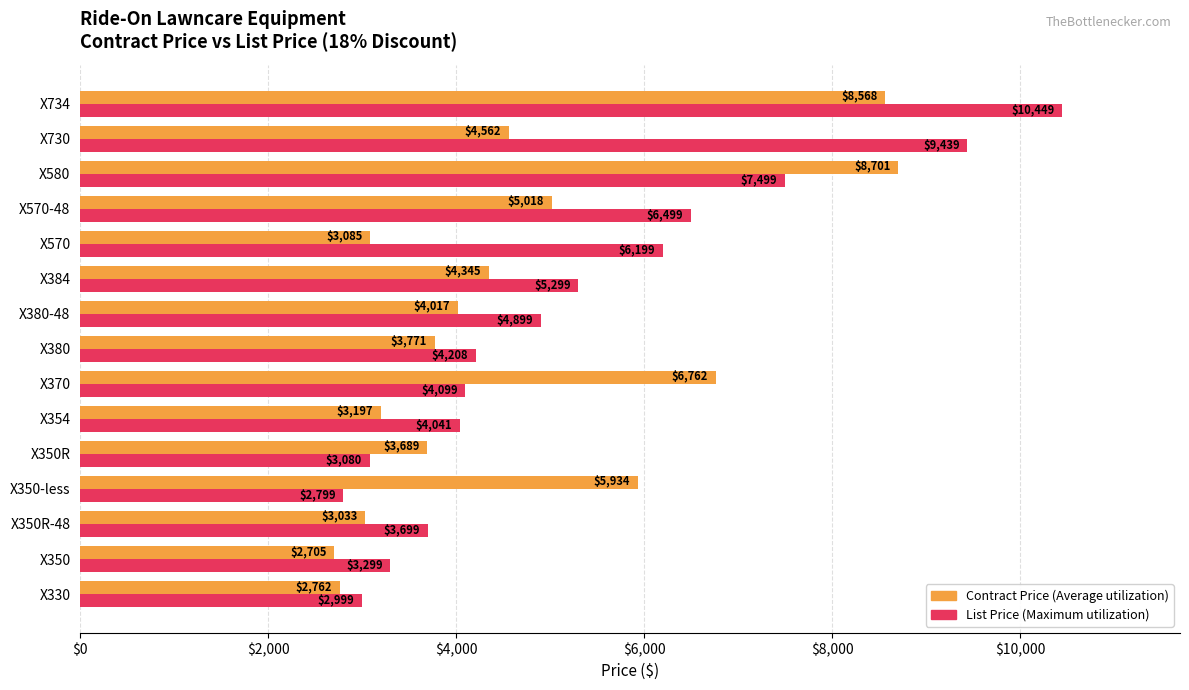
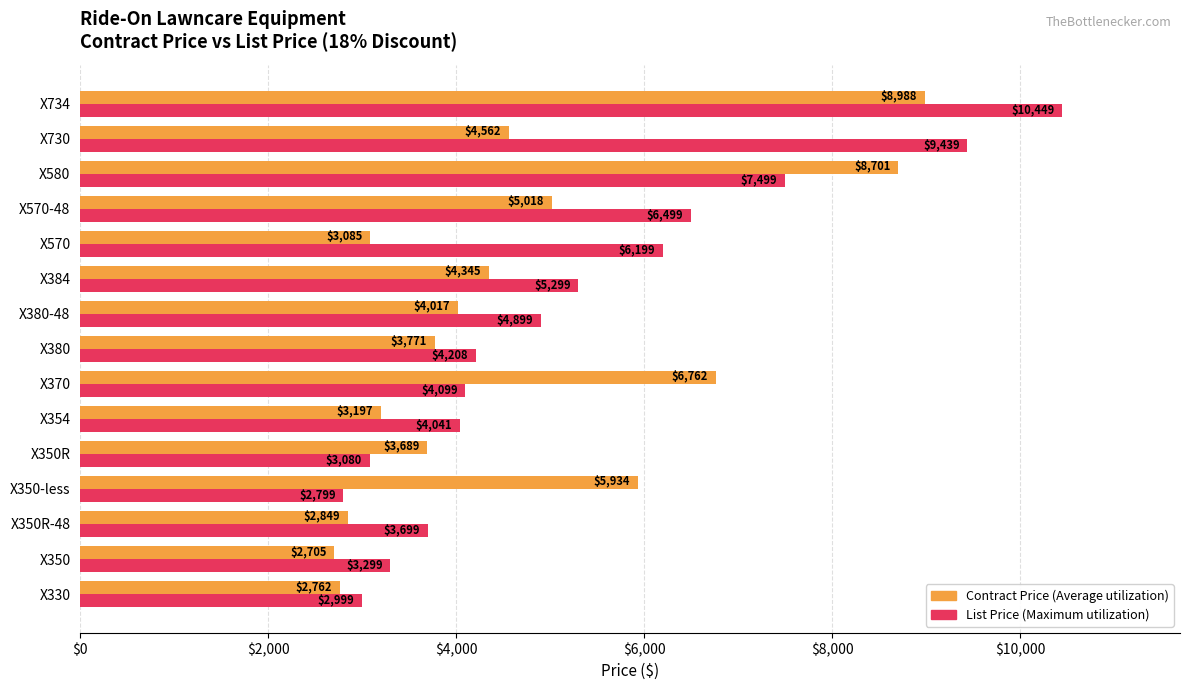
Contract Price (Average utilization), X734: $8,568 -> $8,988
Contract Price (Average utilization), X350R-48: $3,033 -> $2,849
